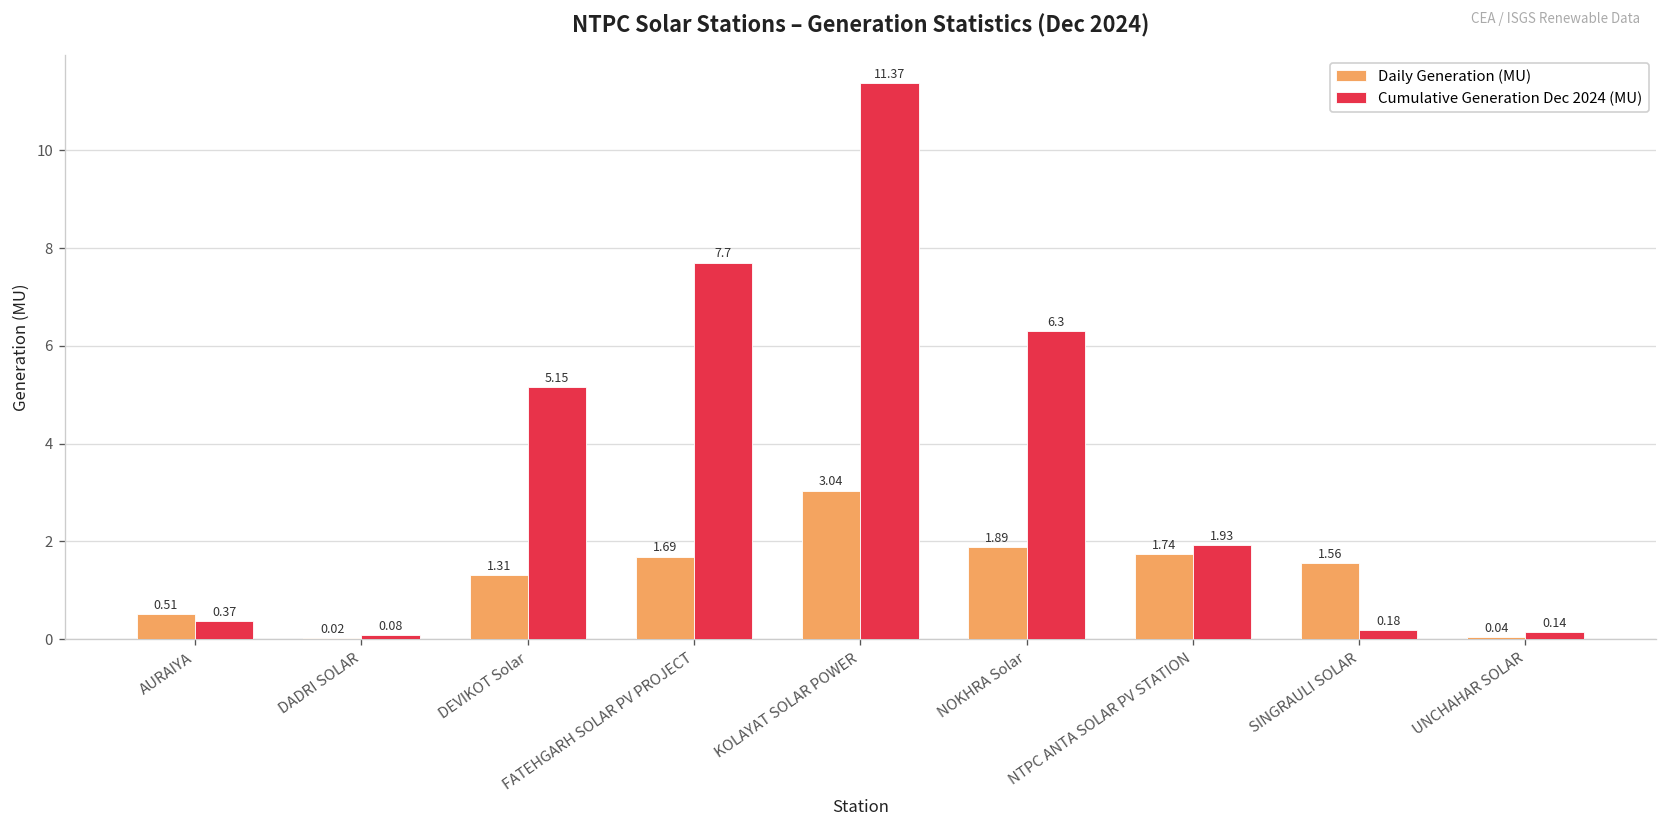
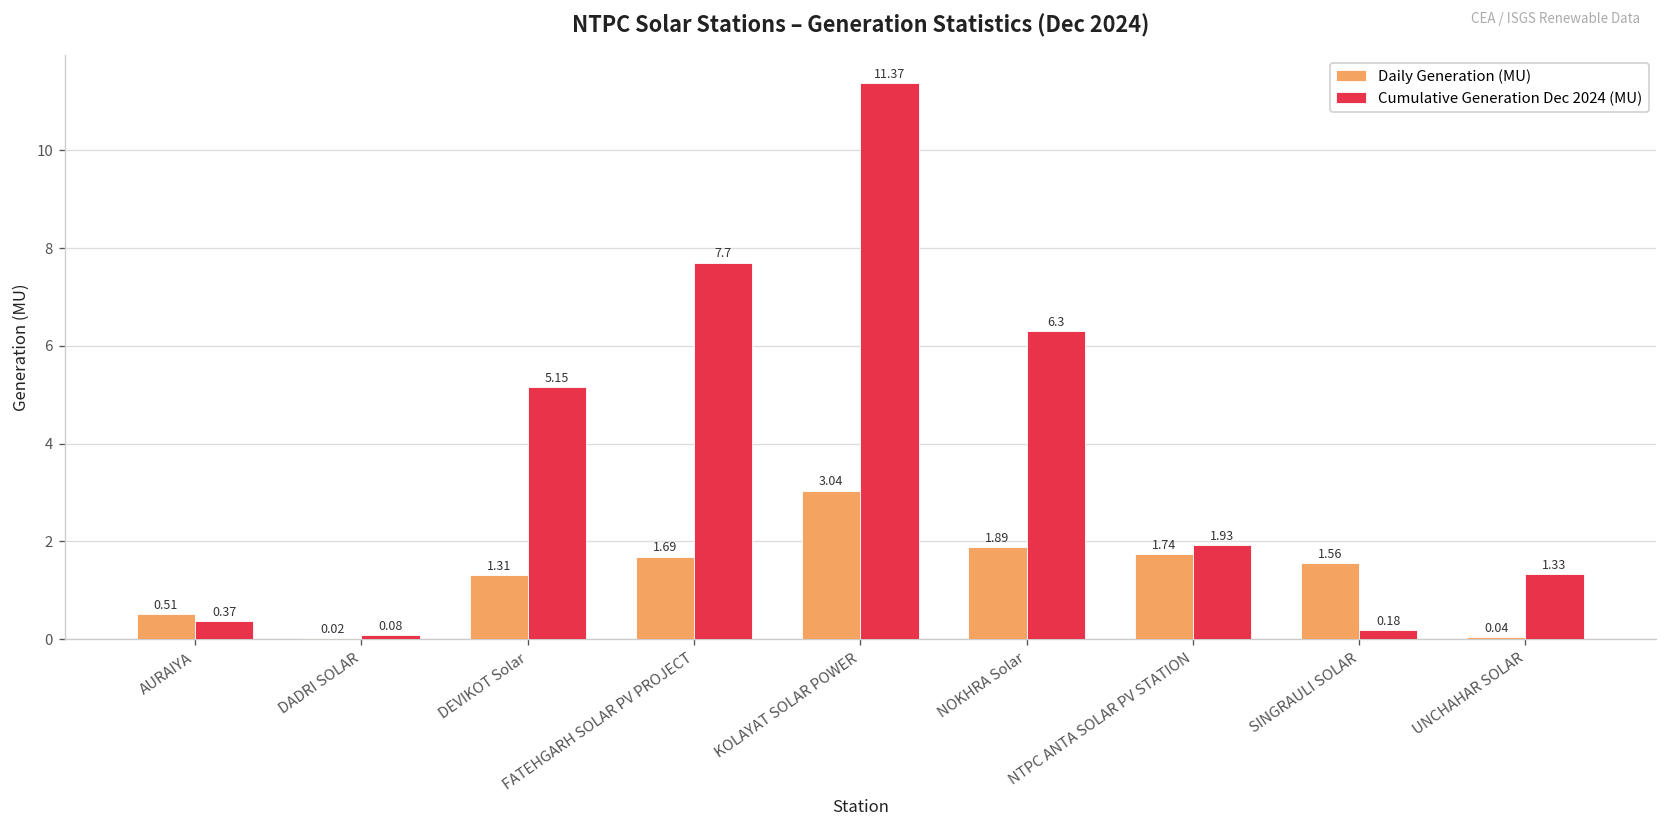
Cumulative Generation Dec 2024 (MU), UNCHAHAR SOLAR: 0.14 -> 1.33
